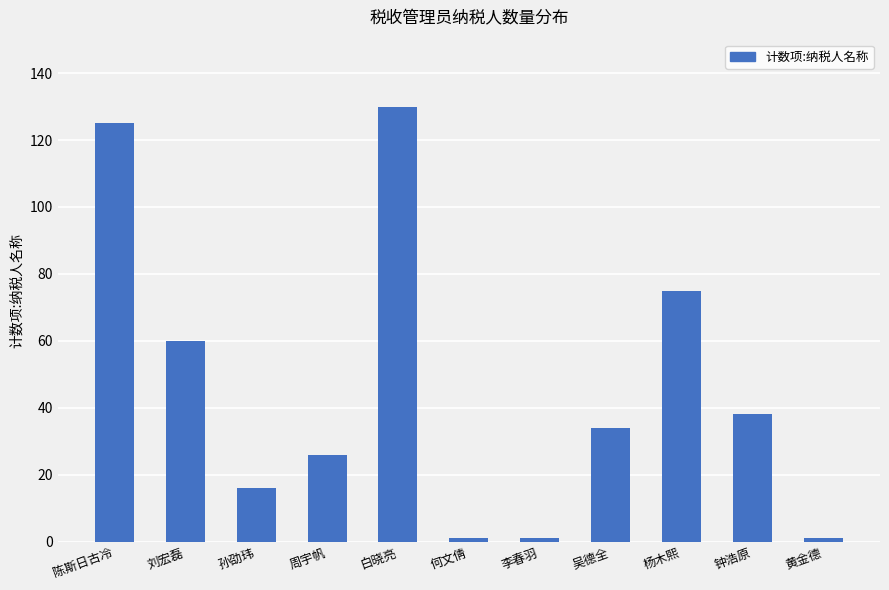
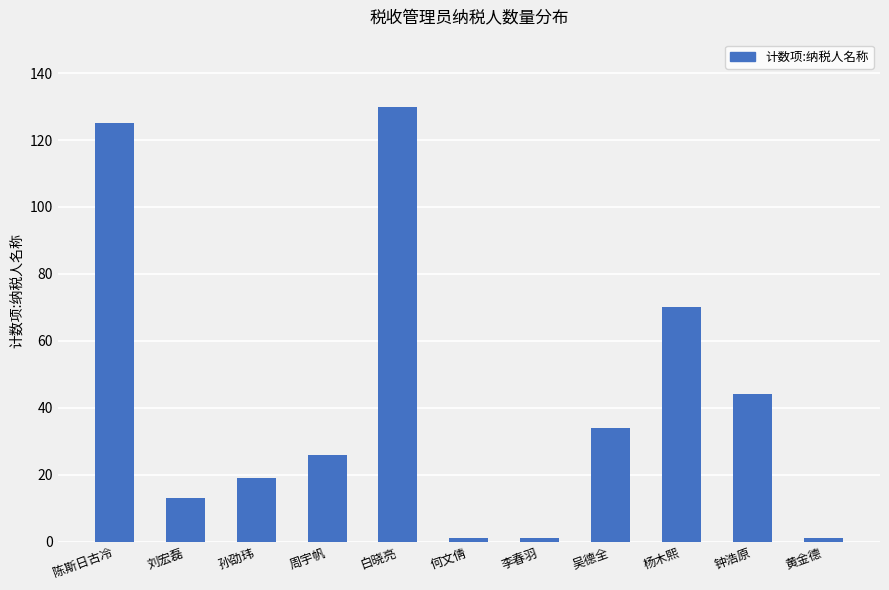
刘宏磊: 60 -> 13
孙劭玮: 16 -> 19
杨木熙: 75 -> 70
钟浩原: 38 -> 44
